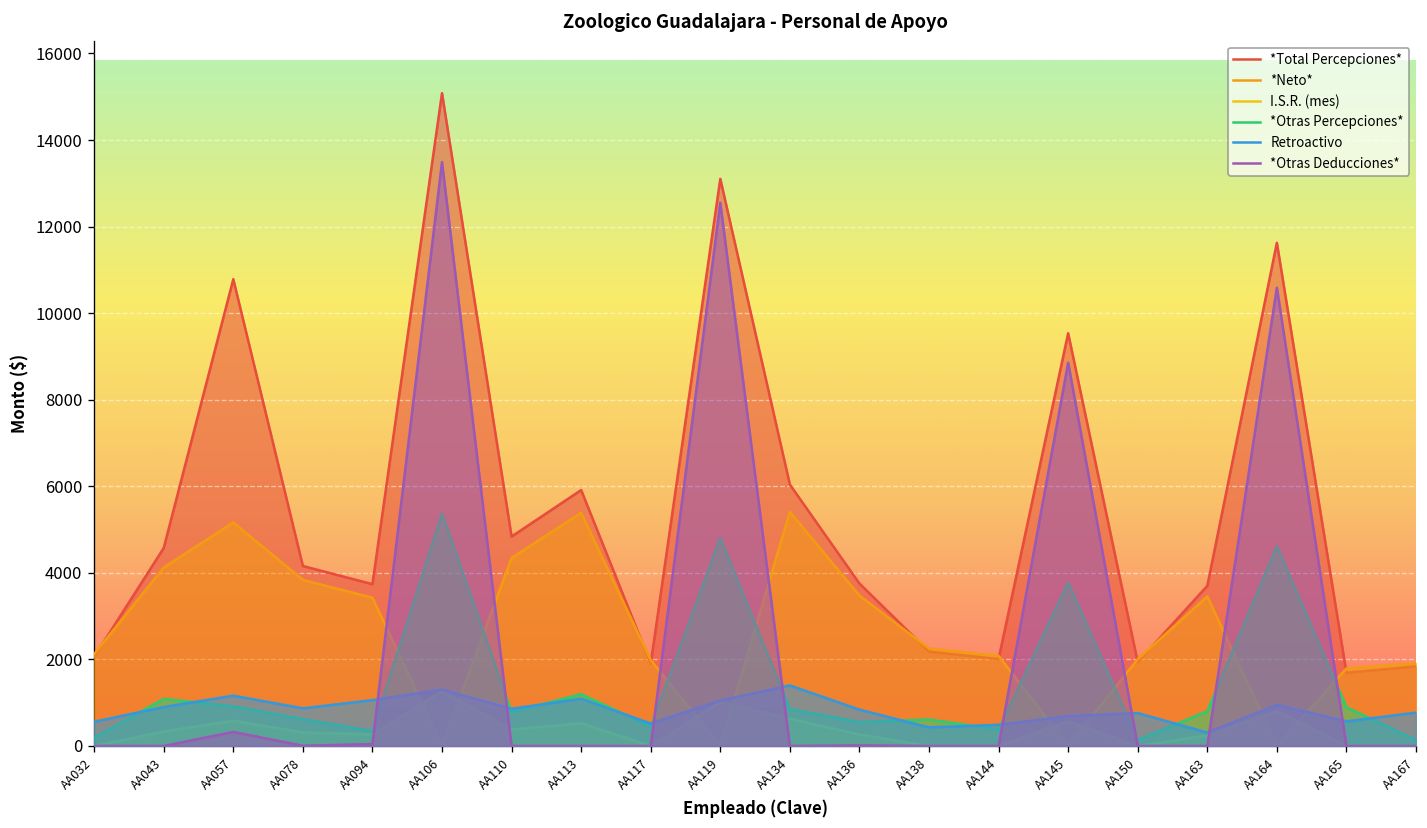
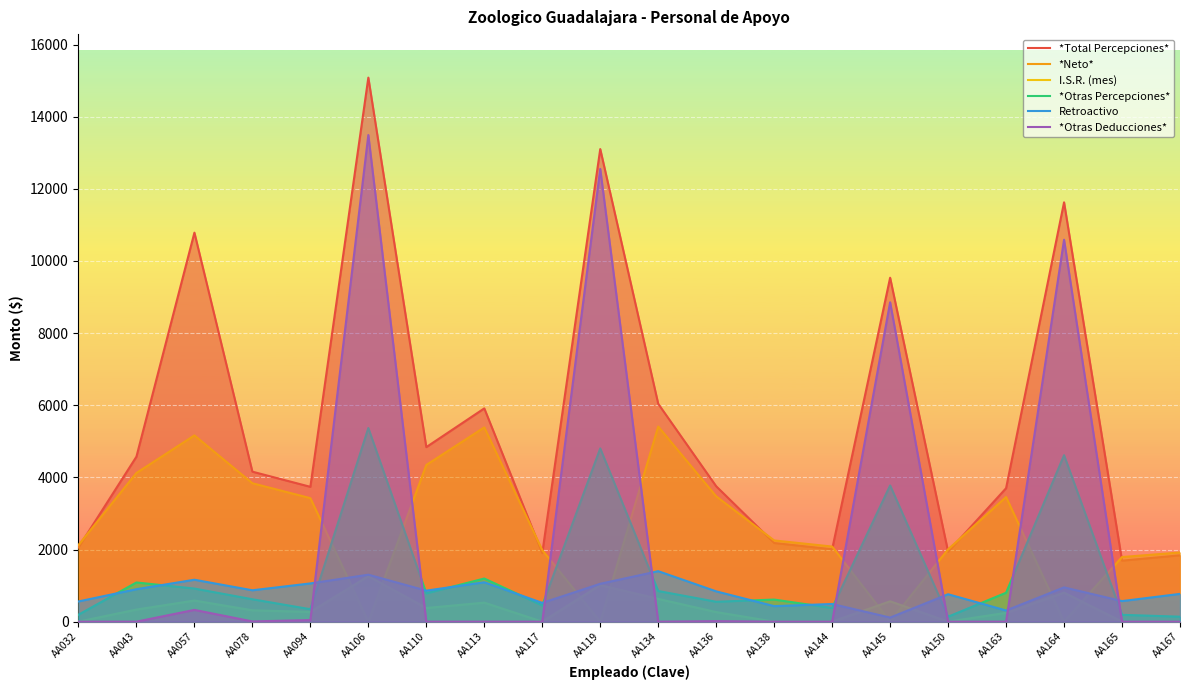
Retroactivo, AA145: 700 -> 100
*Otras Percepciones*, AA165: 900 -> 200
